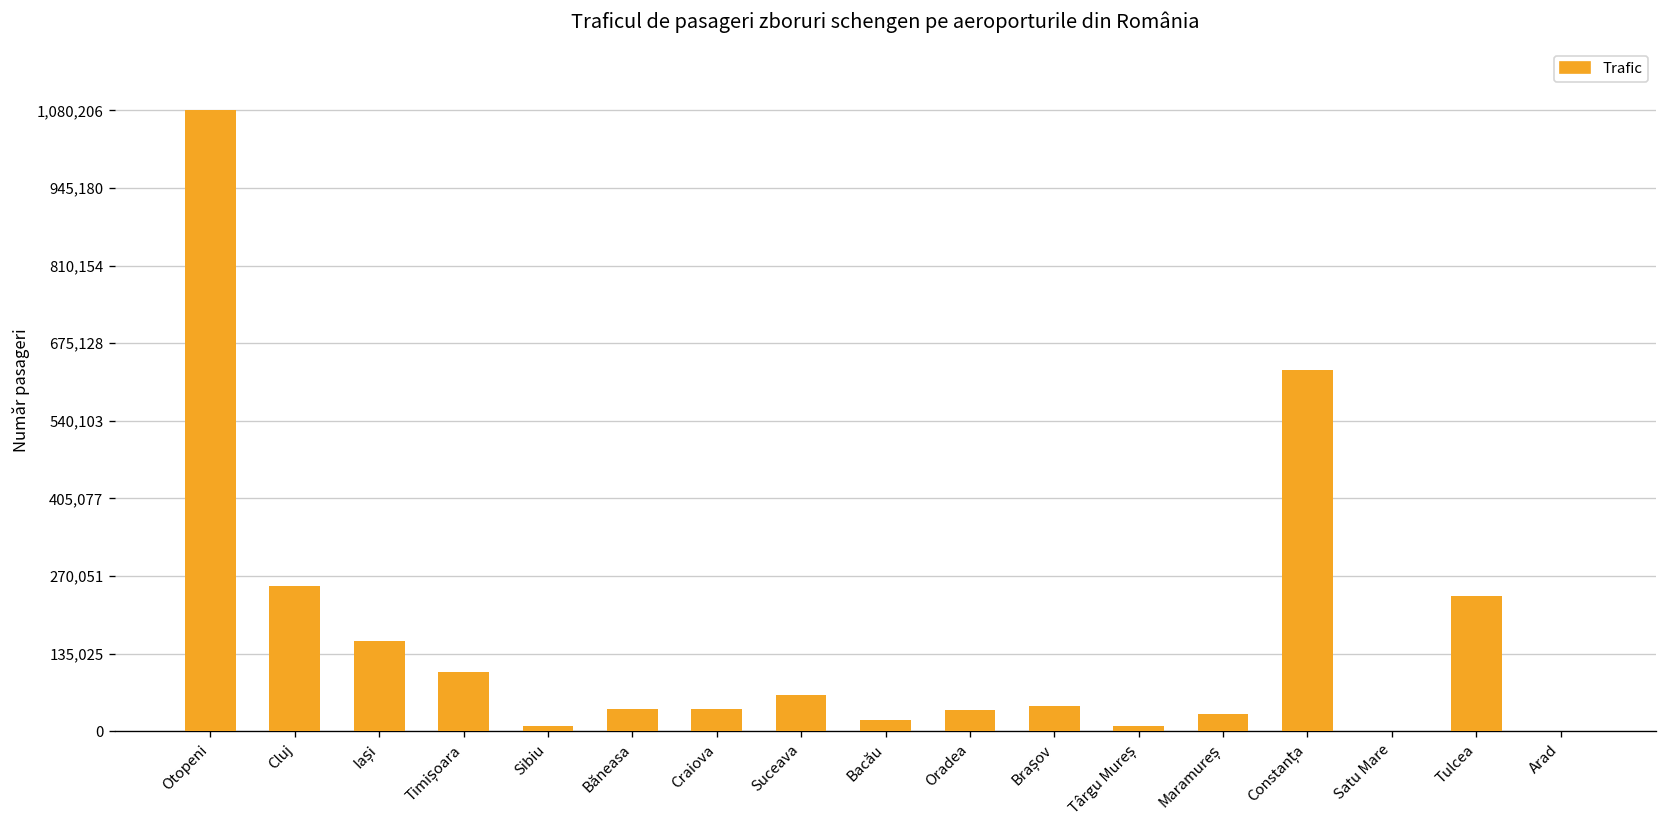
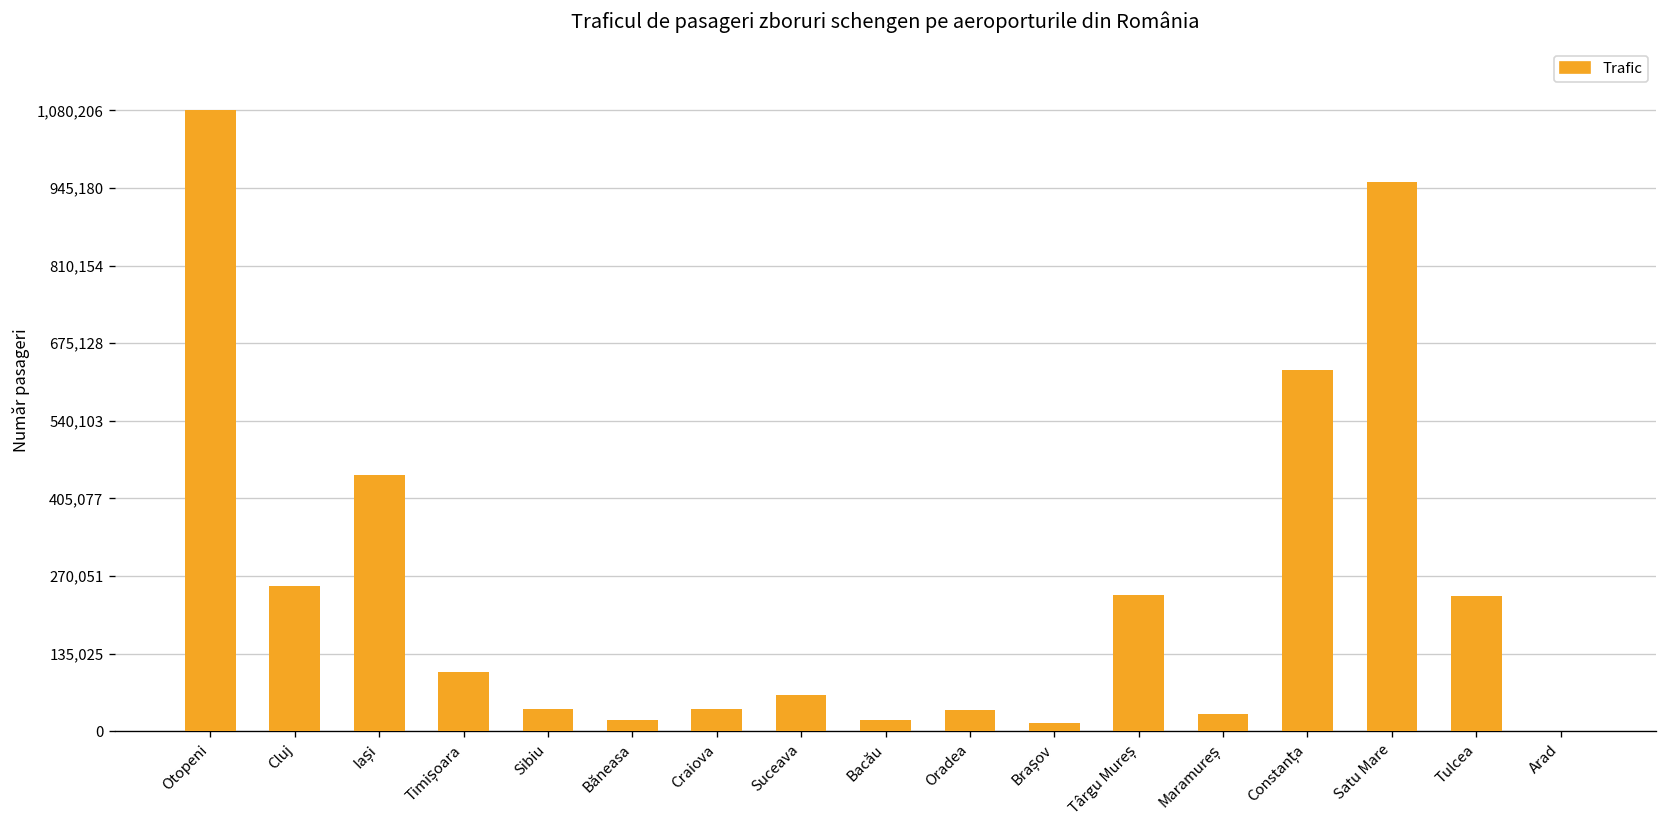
Iași: 160,000 -> 450,000
Sibiu: 10,000 -> 40,000
Băneasa: 40,000 -> 20,000
Brașov: 40,000 -> 10,000
Târgu Mureș: 10,000 -> 240,000
Satu Mare: 0 -> 960,000
